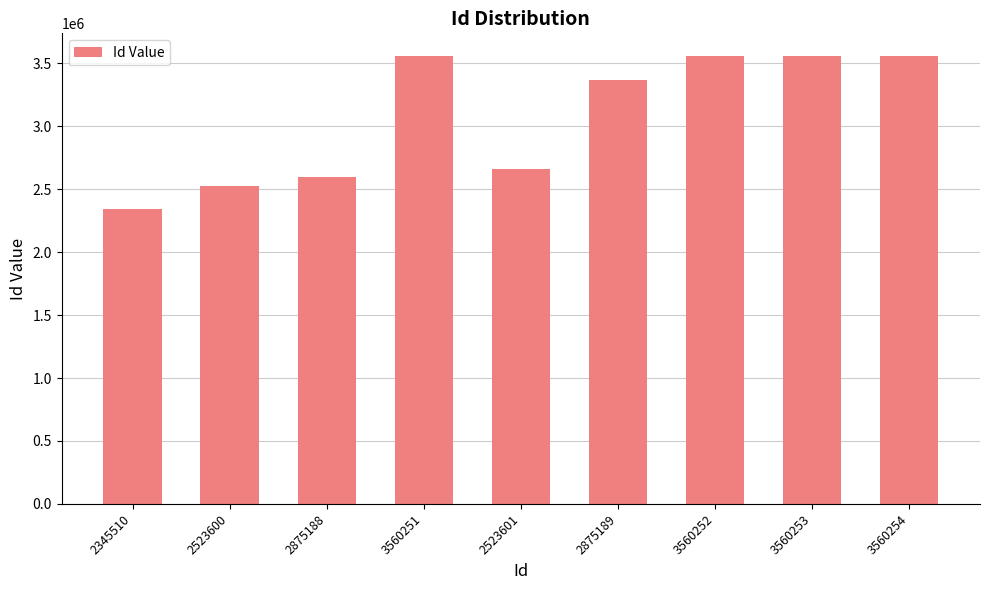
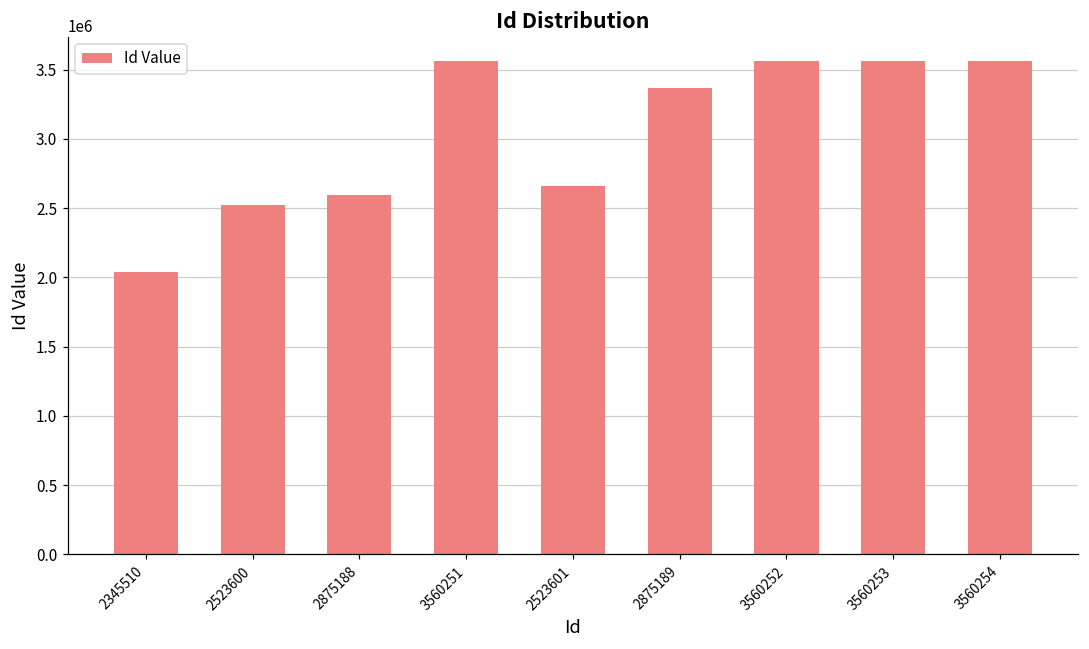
2345510: 2350000 -> 2040000
